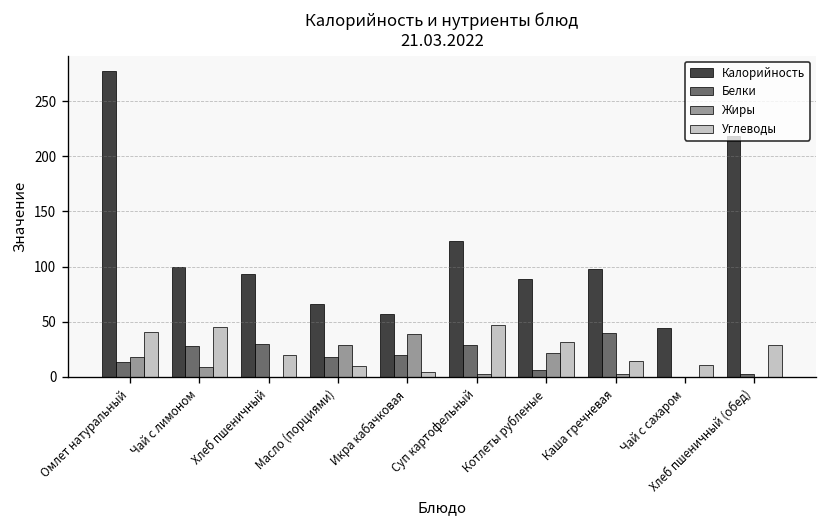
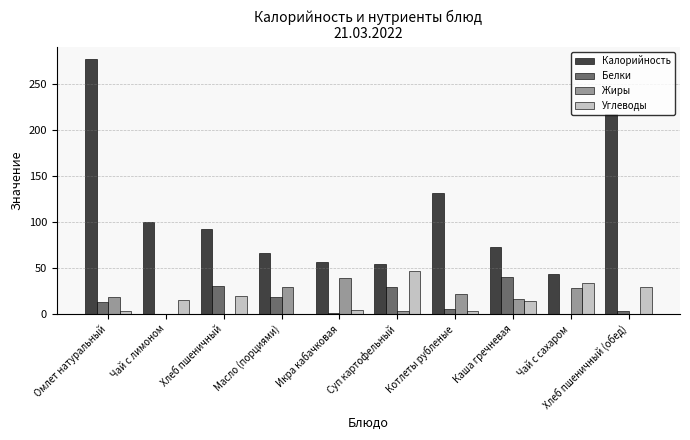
Углеводы, Омлет натуральный: 40 -> 0
Белки, Чай с лимоном: 30 -> 0
Жиры, Чай с лимоном: 10 -> 0
Углеводы, Чай с лимоном: 50 -> 20
Углеводы, Масло (порциями): 10 -> 0
Белки, Икра кабачковая: 20 -> 0
Калорийность, Суп картофельный: 120 -> 50
Калорийность, Котлеты рубленые: 90 -> 130
Углеводы, Котлеты рубленые: 30 -> 0
Калорийность, Каша гречневая: 100 -> 70
Жиры, Каша гречневая: 0 -> 20
Жиры, Чай с сахаром: 0 -> 30
Углеводы, Чай с сахаром: 10 -> 30
